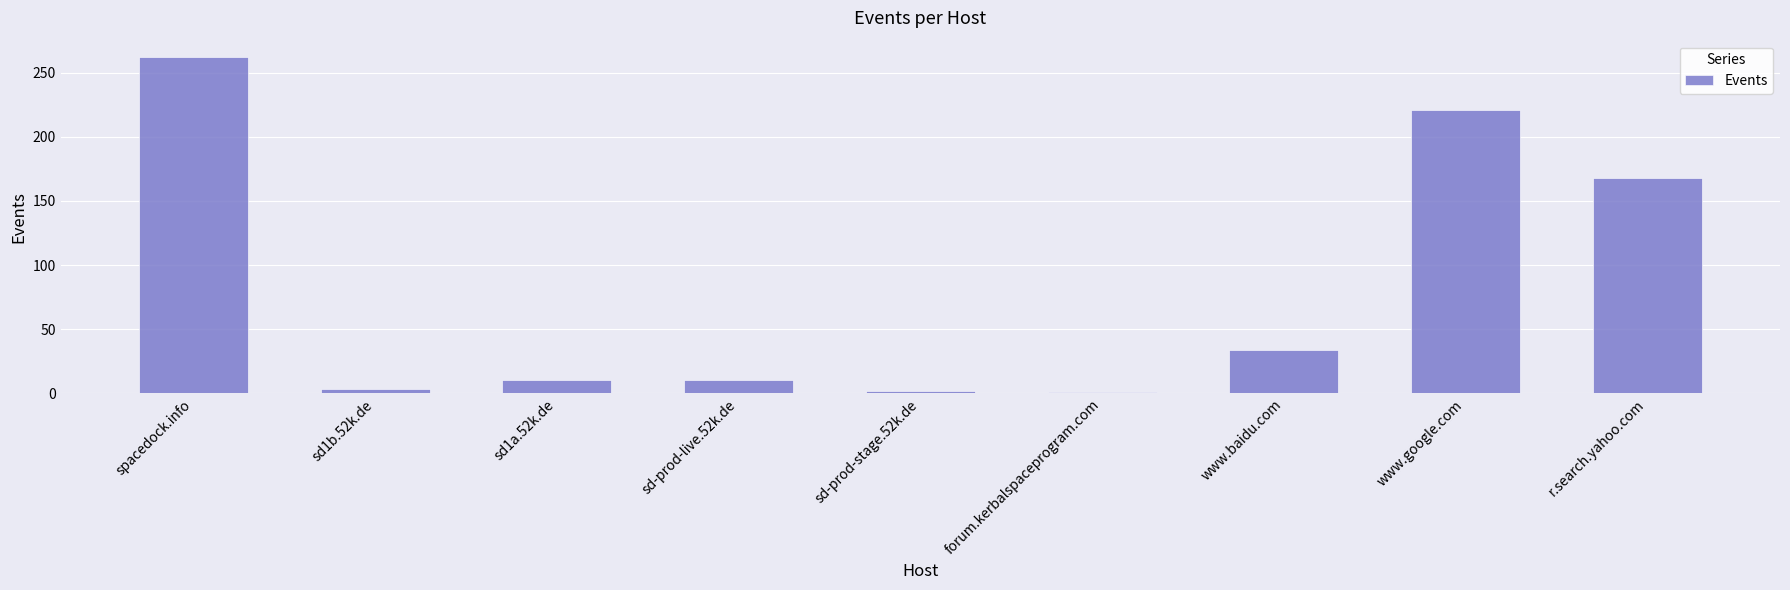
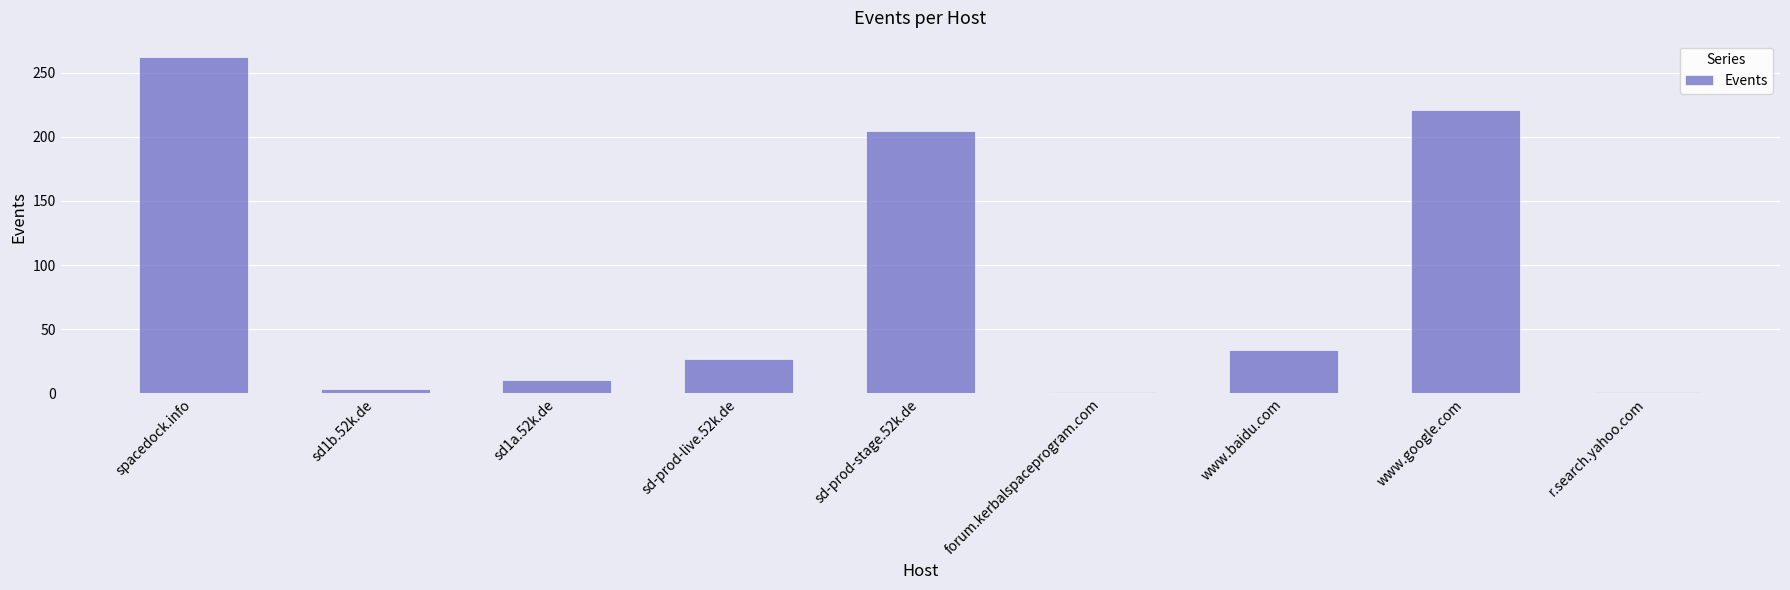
sd-prod-live.52k.de: 10 -> 27
sd-prod-stage.52k.de: 2 -> 205
r.search.yahoo.com: 168 -> 1
